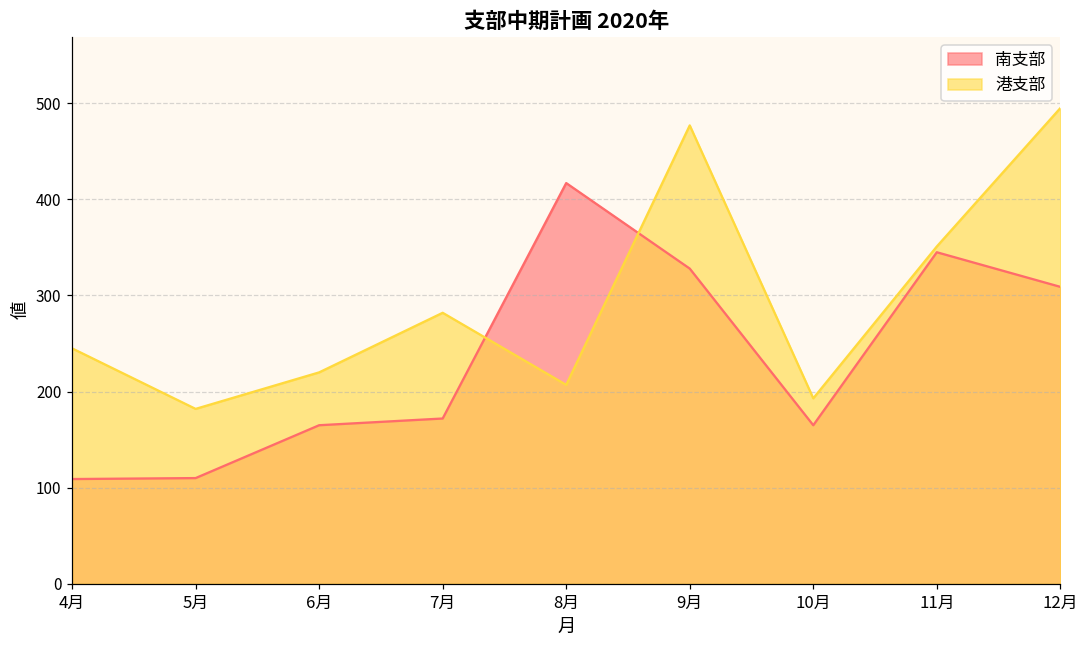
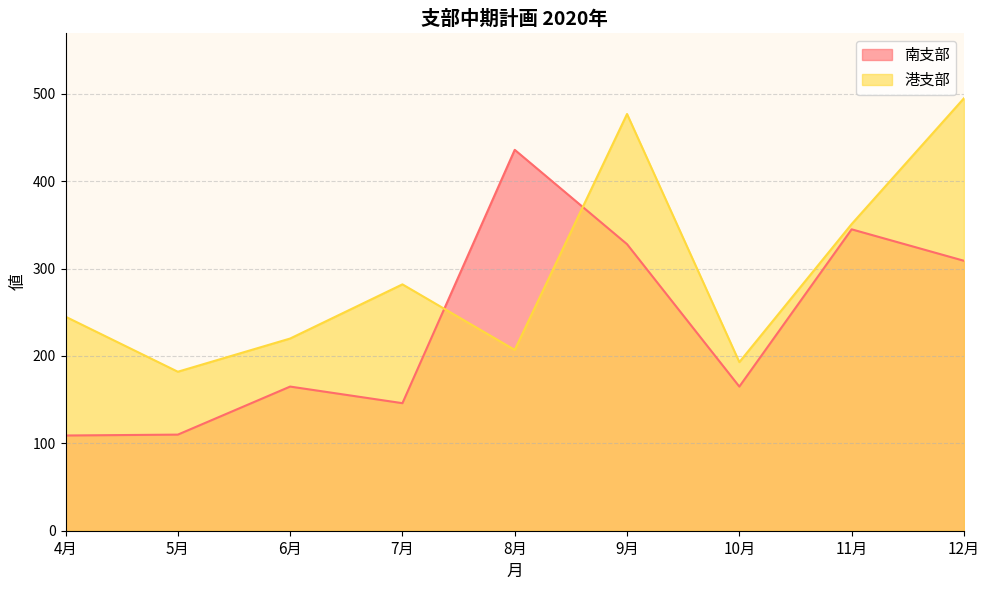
南支部, 7月: 170 -> 150
南支部, 8月: 420 -> 440
